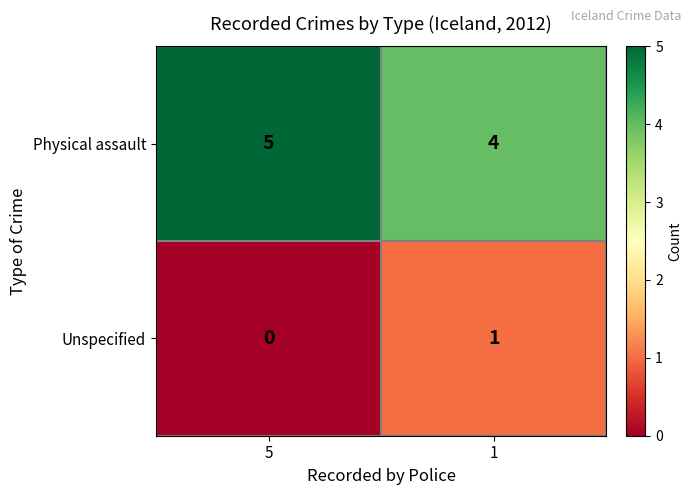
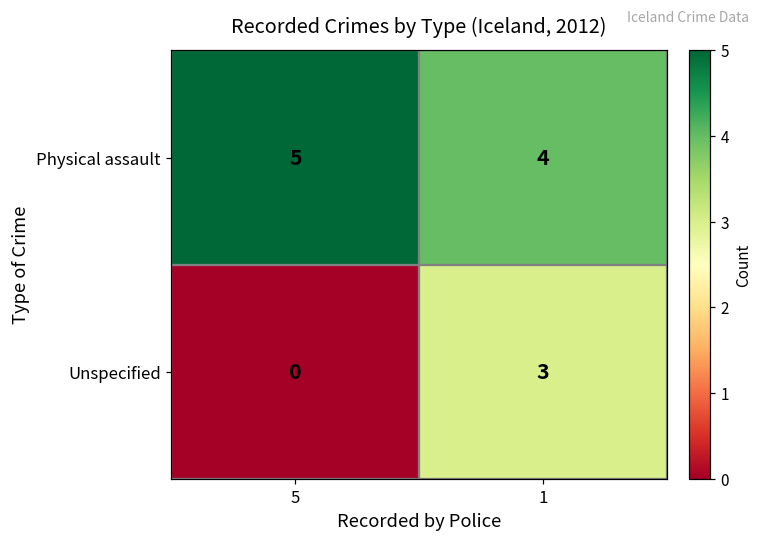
Unspecified, 1: 1 -> 3
